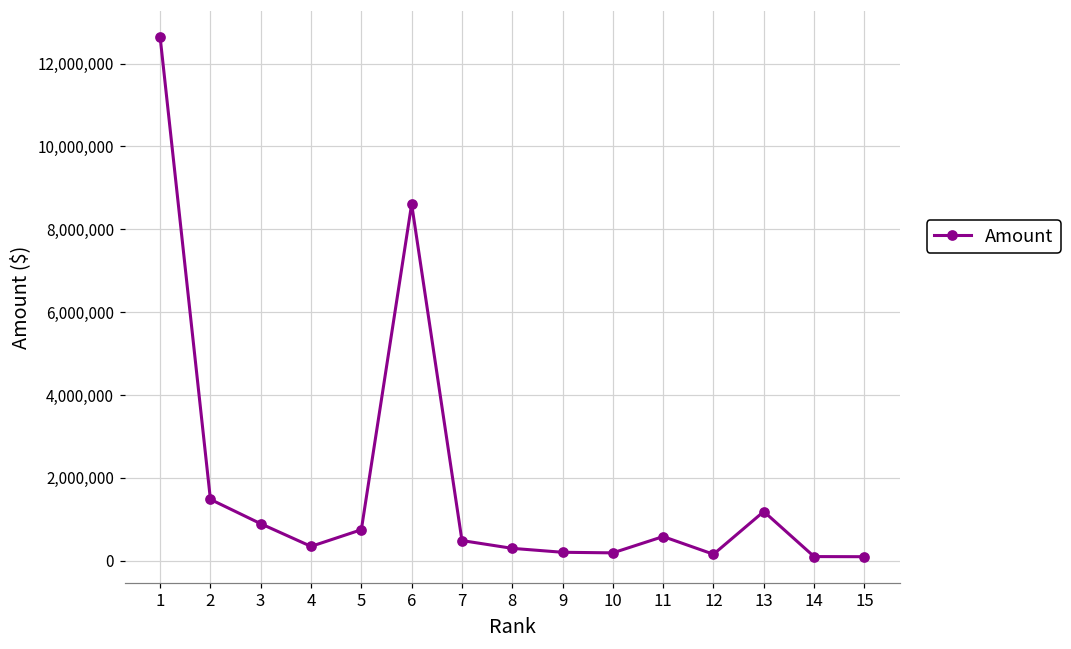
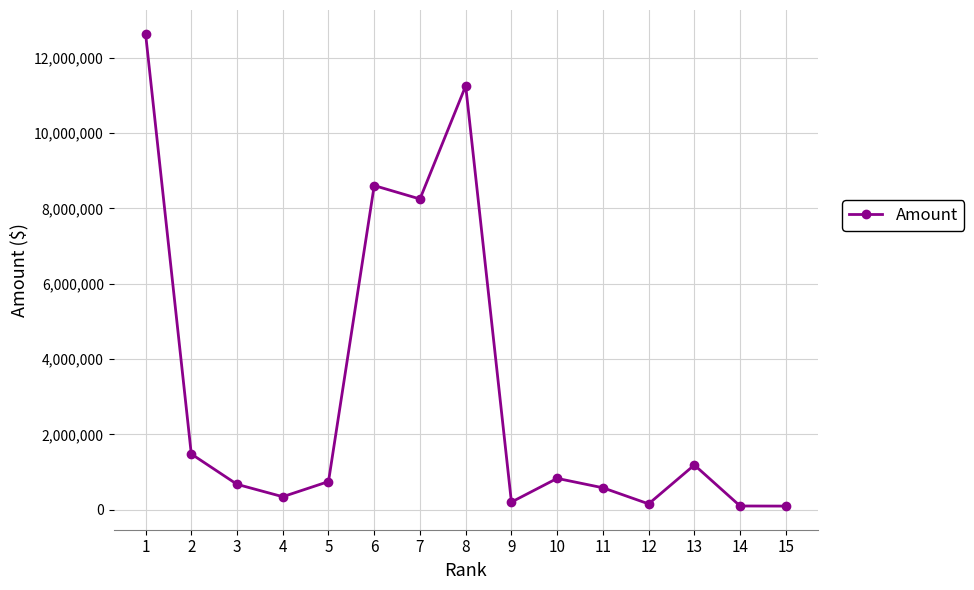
3: 900,000 -> 700,000
7: 500,000 -> 8,300,000
8: 300,000 -> 11,300,000
10: 200,000 -> 800,000
